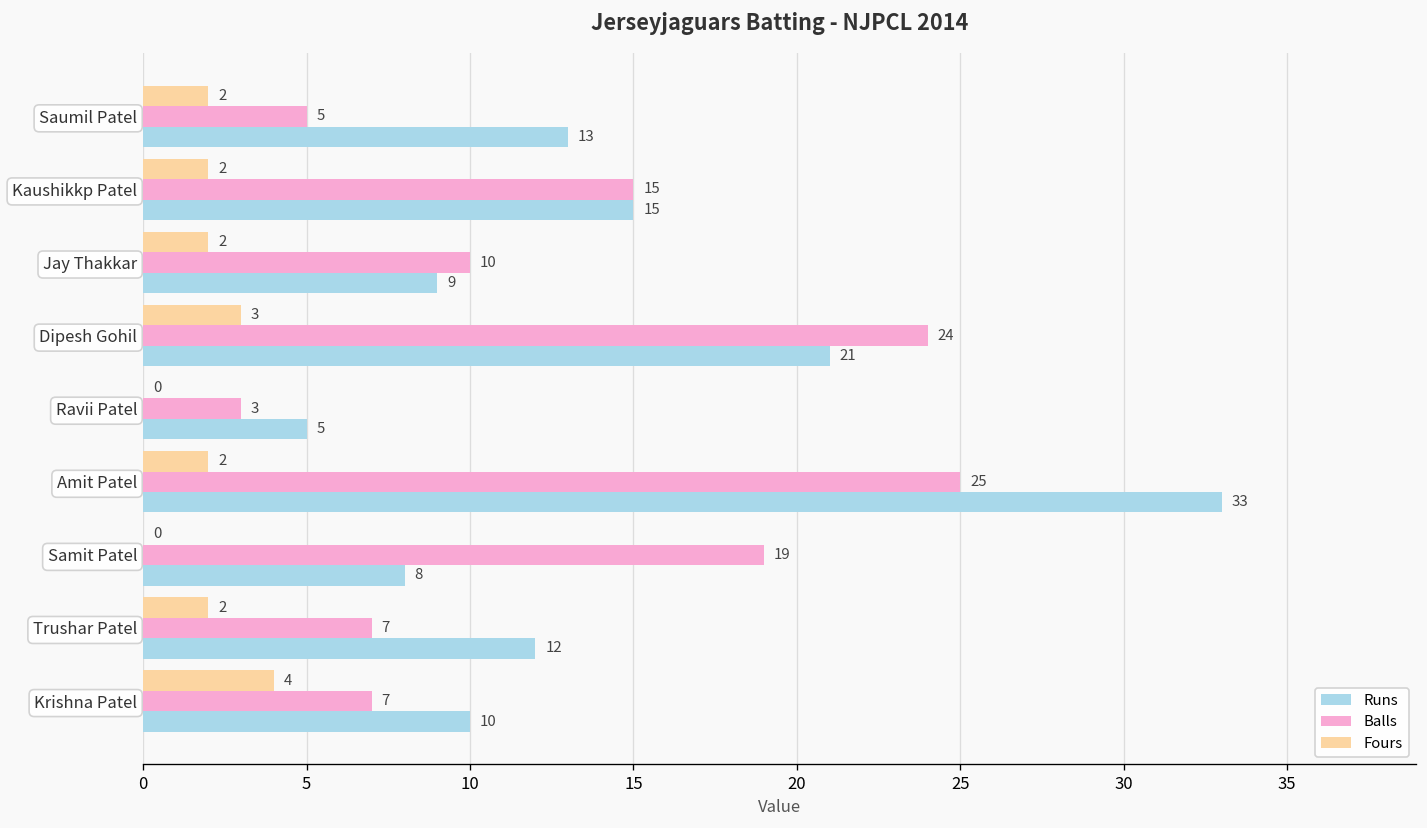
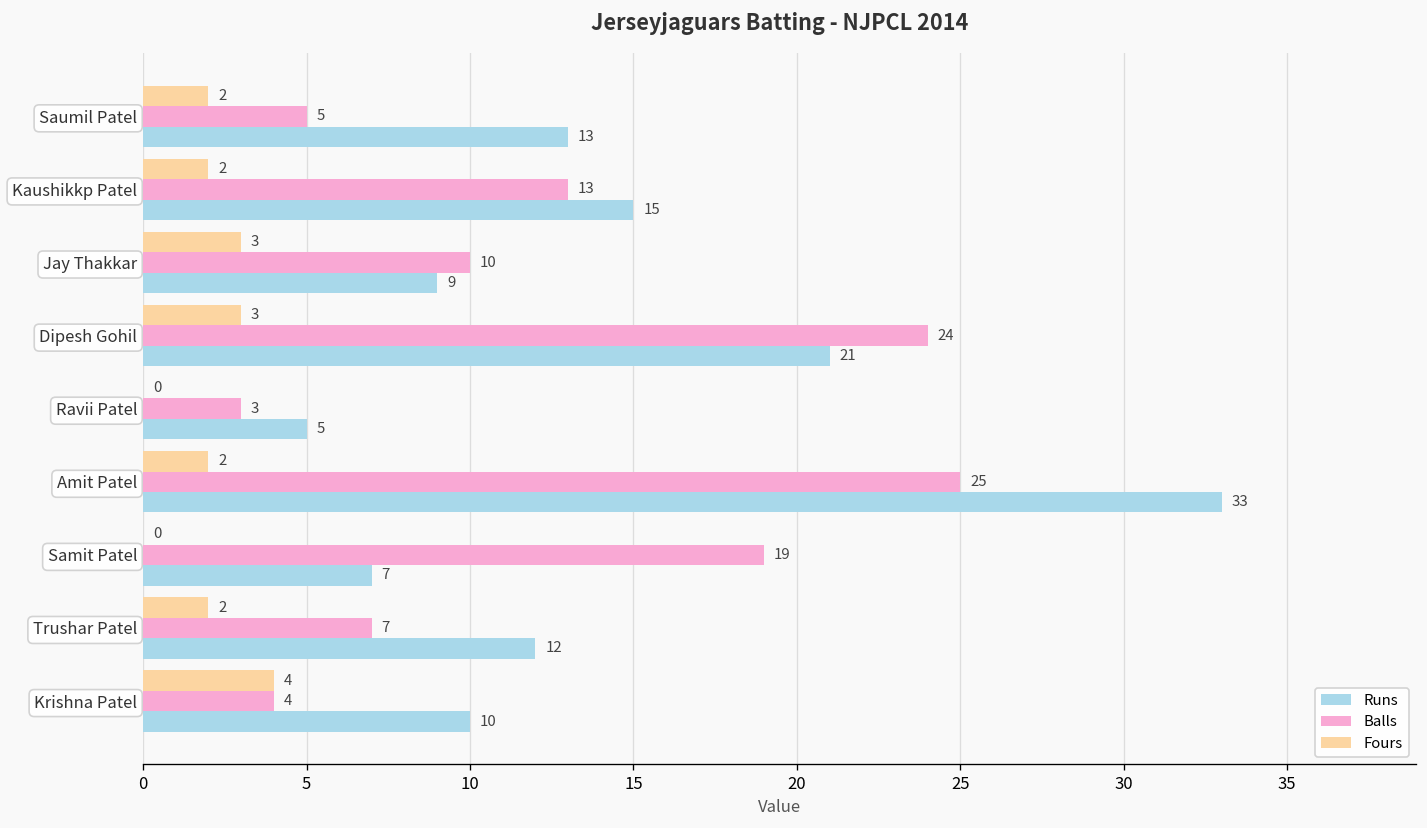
Balls, Kaushikkp Patel: 15 -> 13
Fours, Jay Thakkar: 2 -> 3
Runs, Samit Patel: 8 -> 7
Balls, Krishna Patel: 7 -> 4
